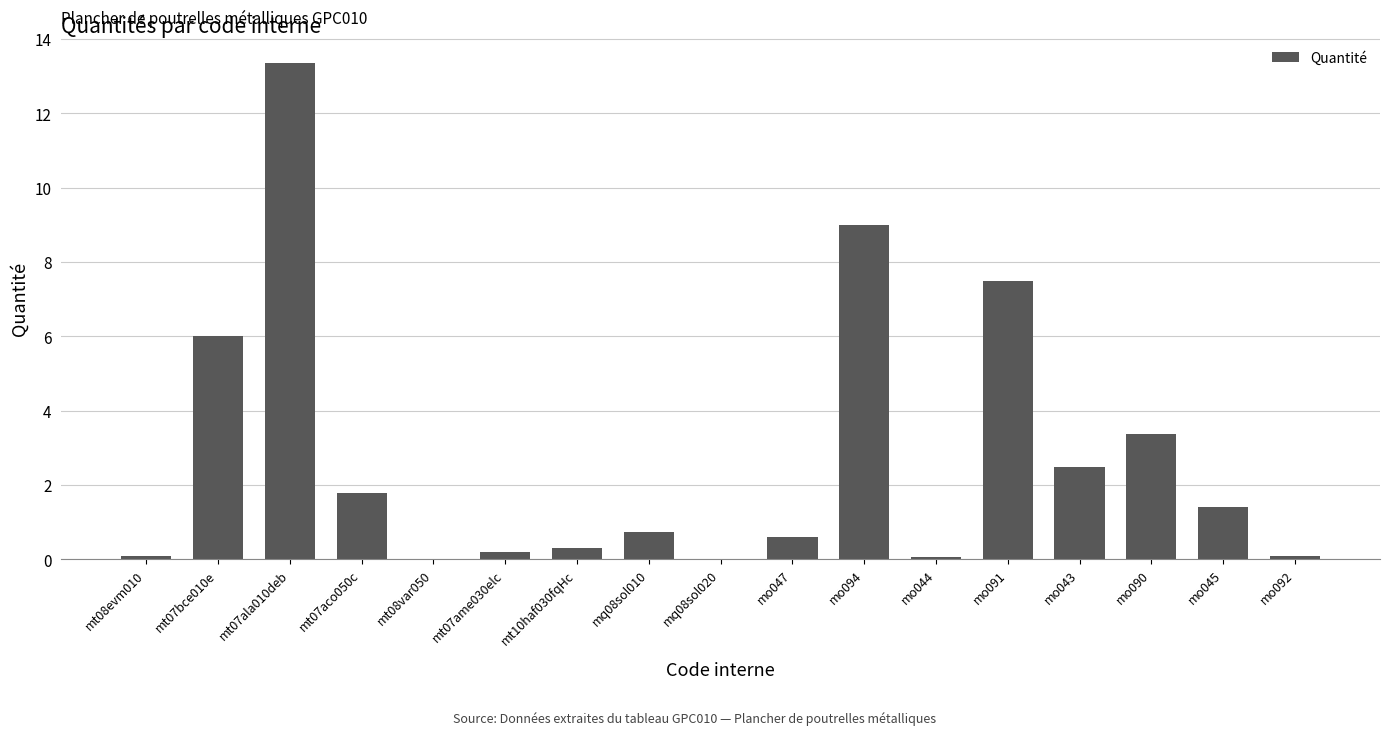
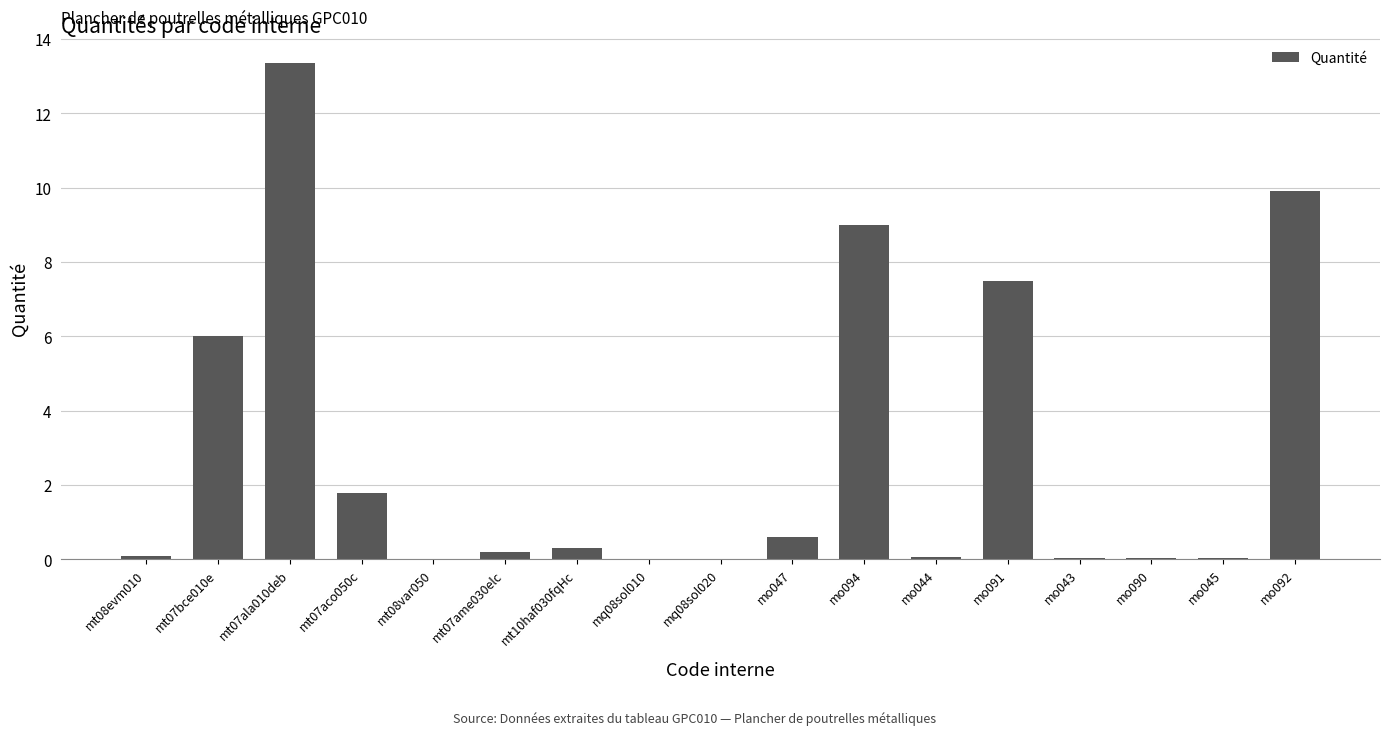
mq08sol010: 0.7 -> 0.0
mo043: 2.5 -> 0.0
mo090: 3.4 -> 0.1
mo045: 1.4 -> 0.0
mo092: 0.1 -> 9.9
